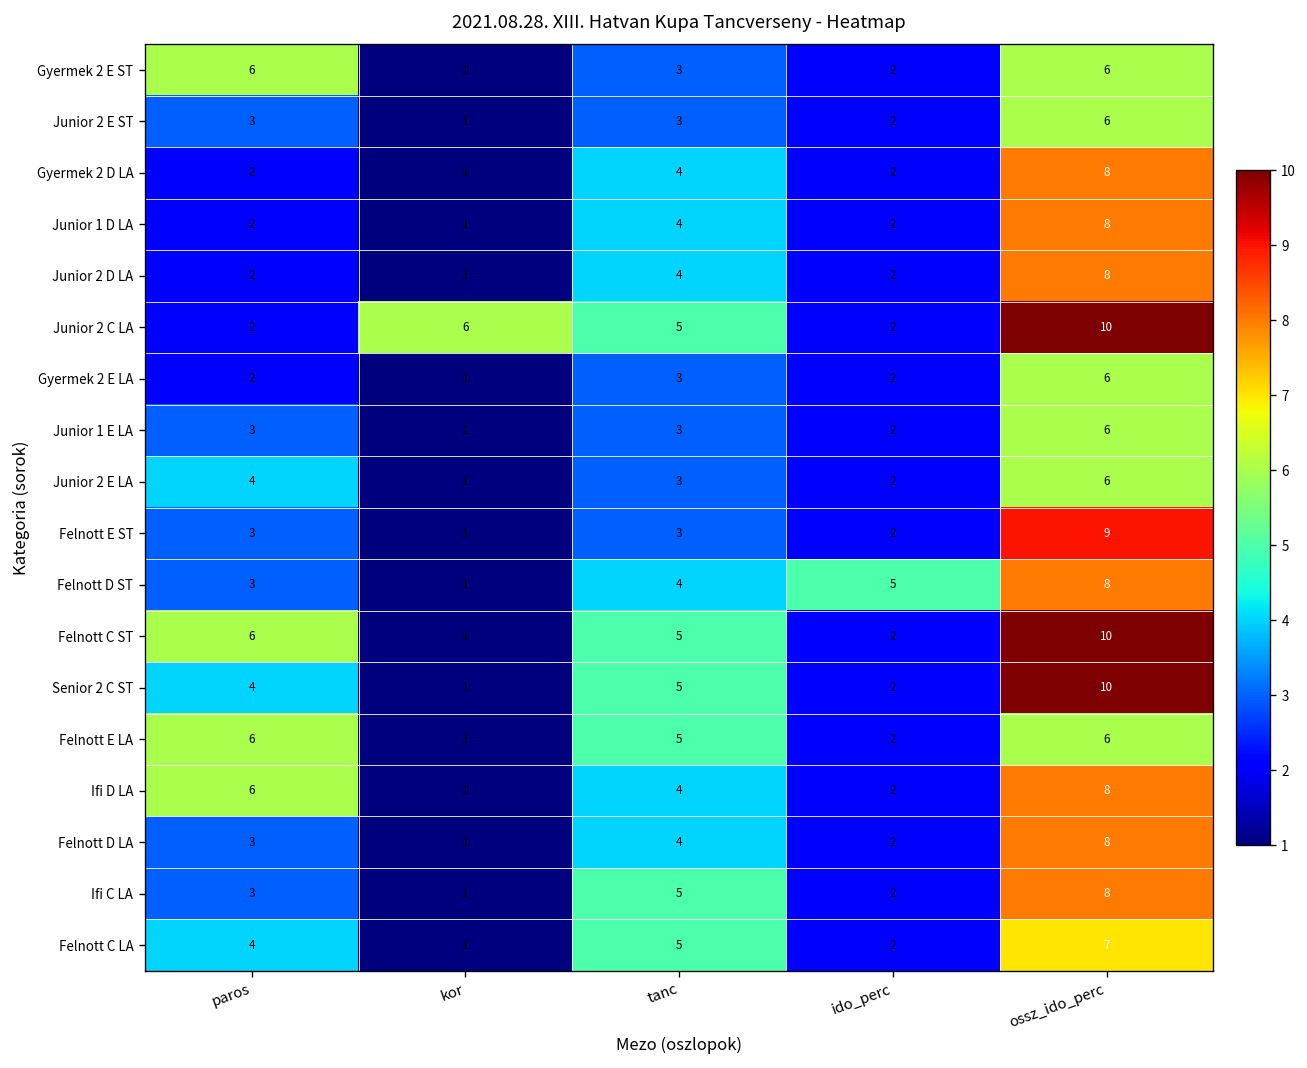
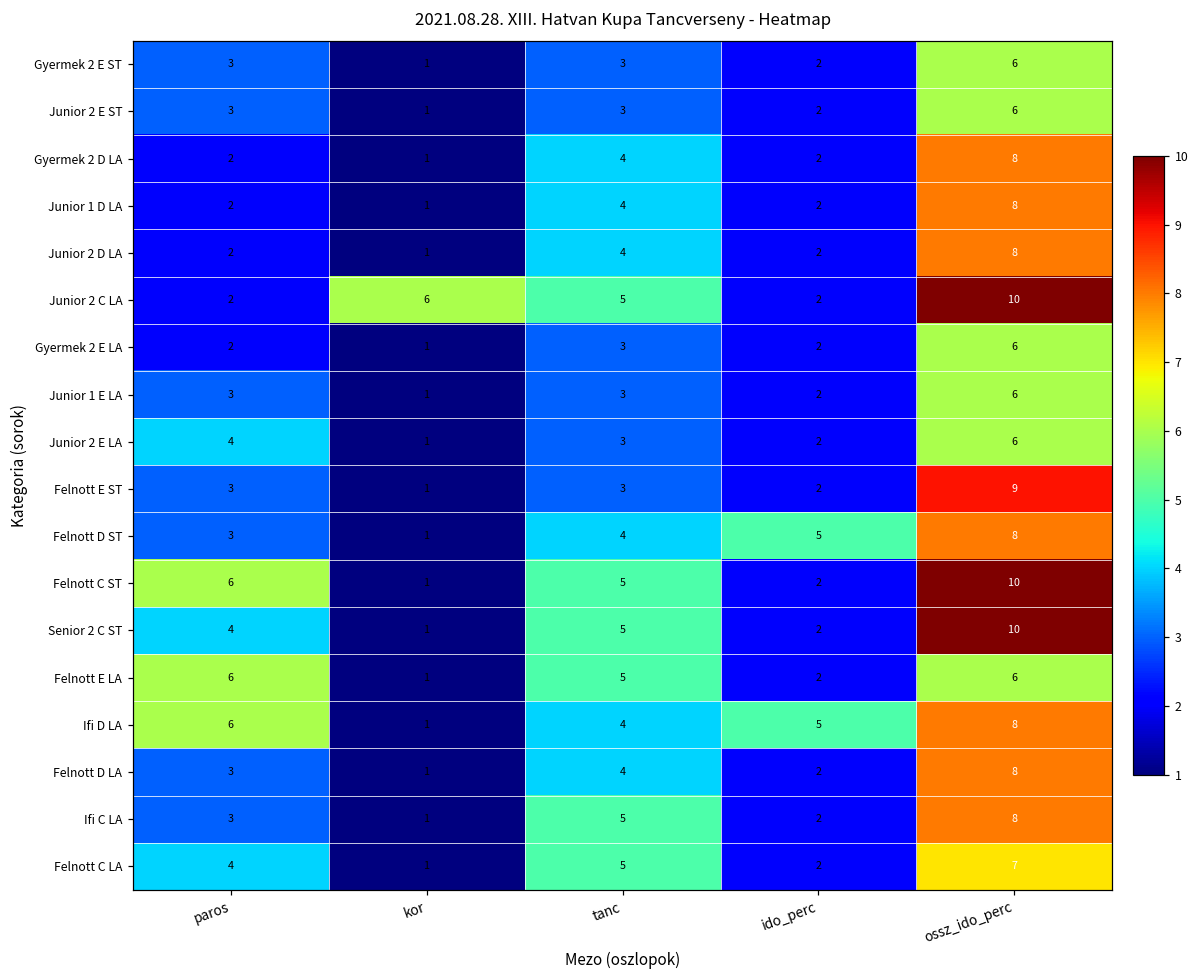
Gyermek 2 E ST, paros: 6 -> 3
Ifi D LA, ido_perc: 2 -> 5
